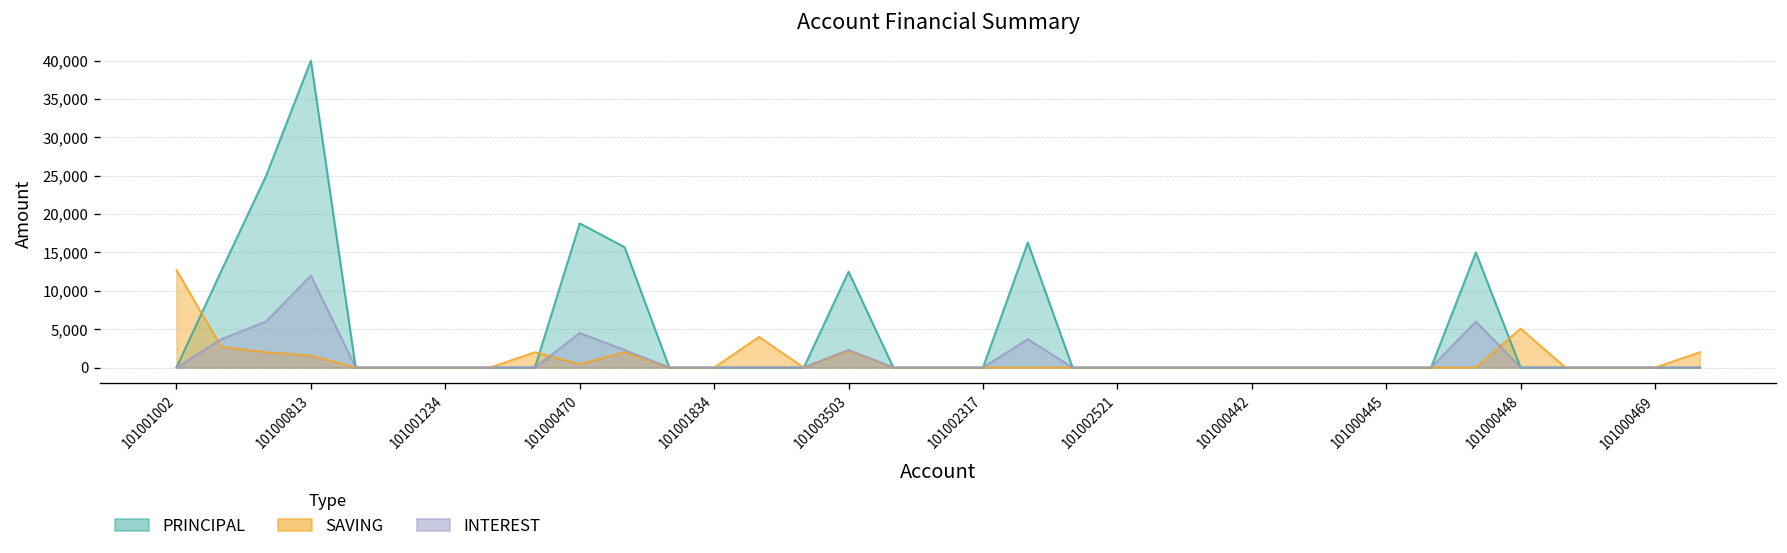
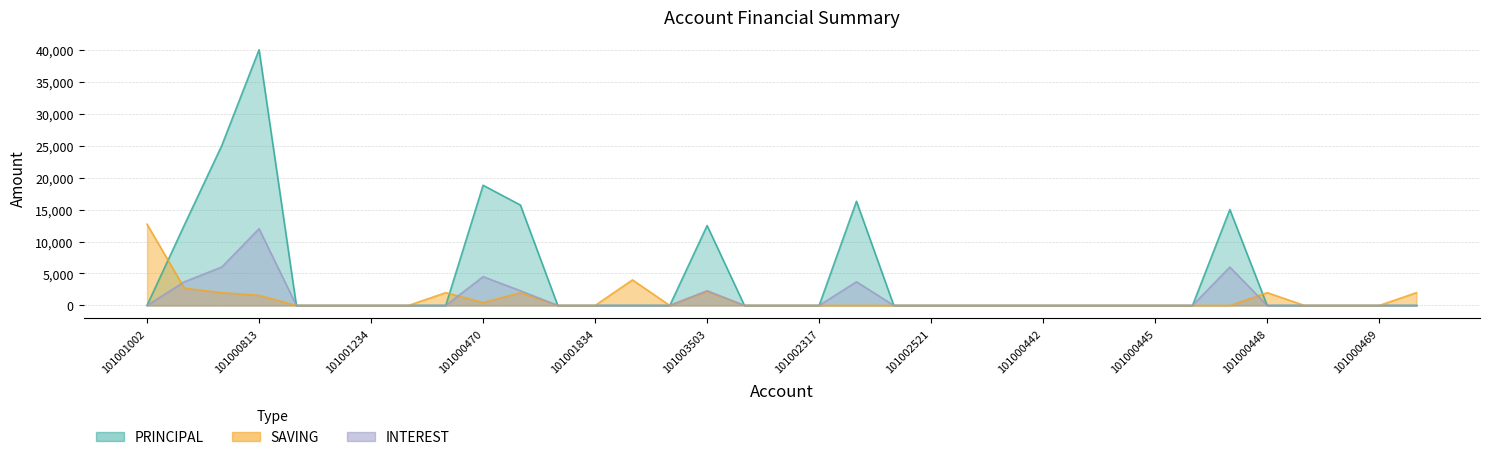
SAVING, 101000448: 5,000 -> 2,000
